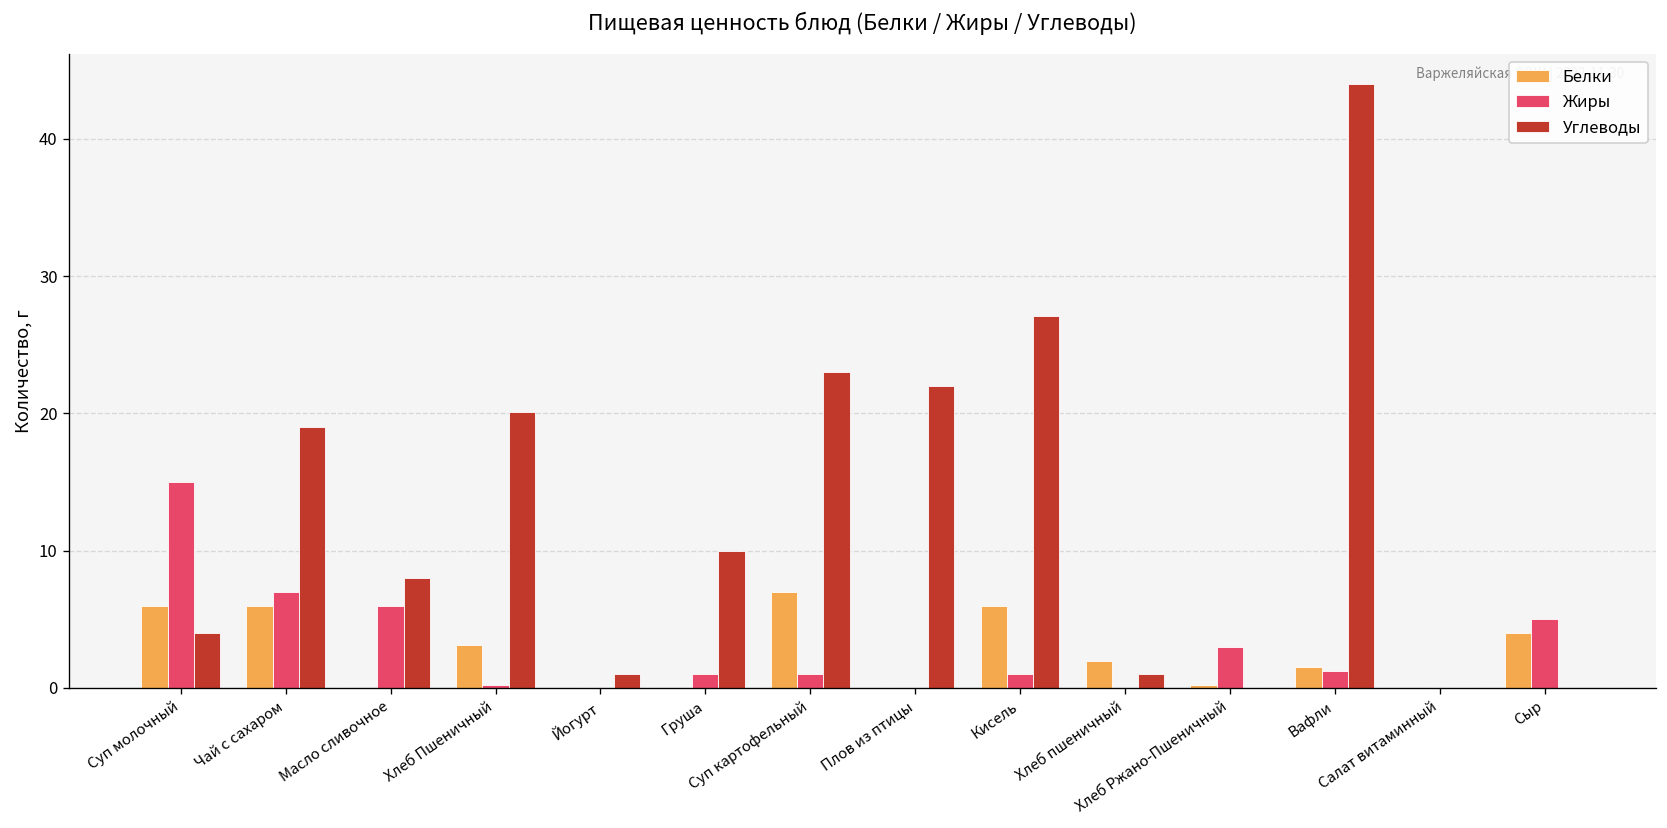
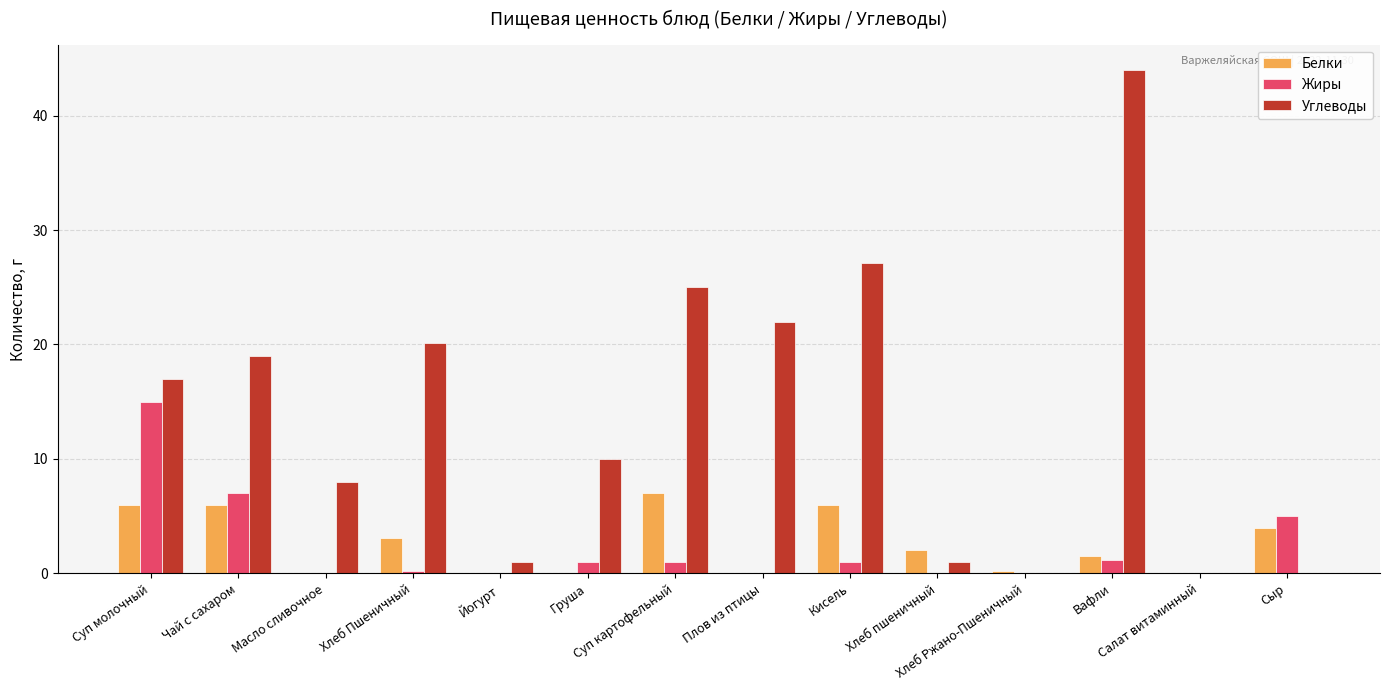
Углеводы, Суп молочный: 4 -> 17
Жиры, Масло сливочное: 6 -> 0
Углеводы, Суп картофельный: 23 -> 25
Жиры, Хлеб Ржано-Пшеничный: 3 -> 0
